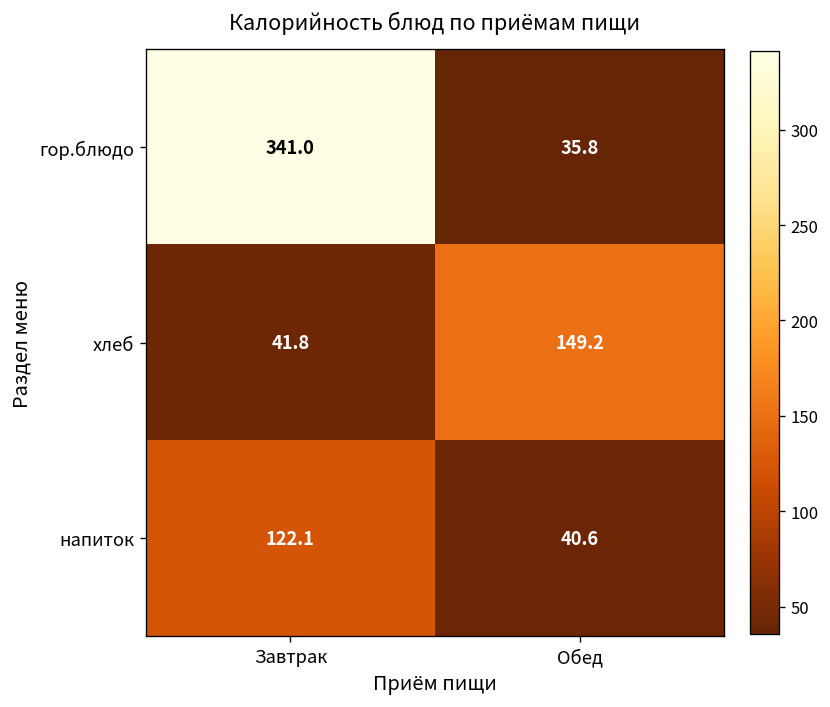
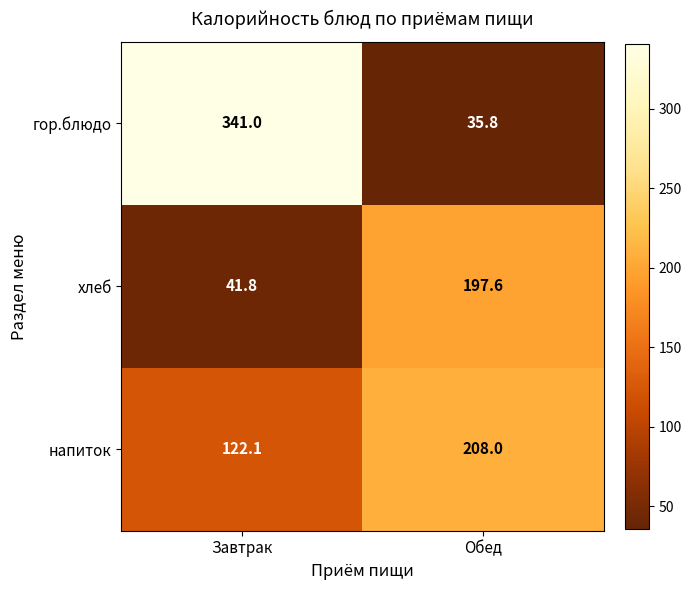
хлеб, Обед: 149.2 -> 197.6
напиток, Обед: 40.6 -> 208.0
